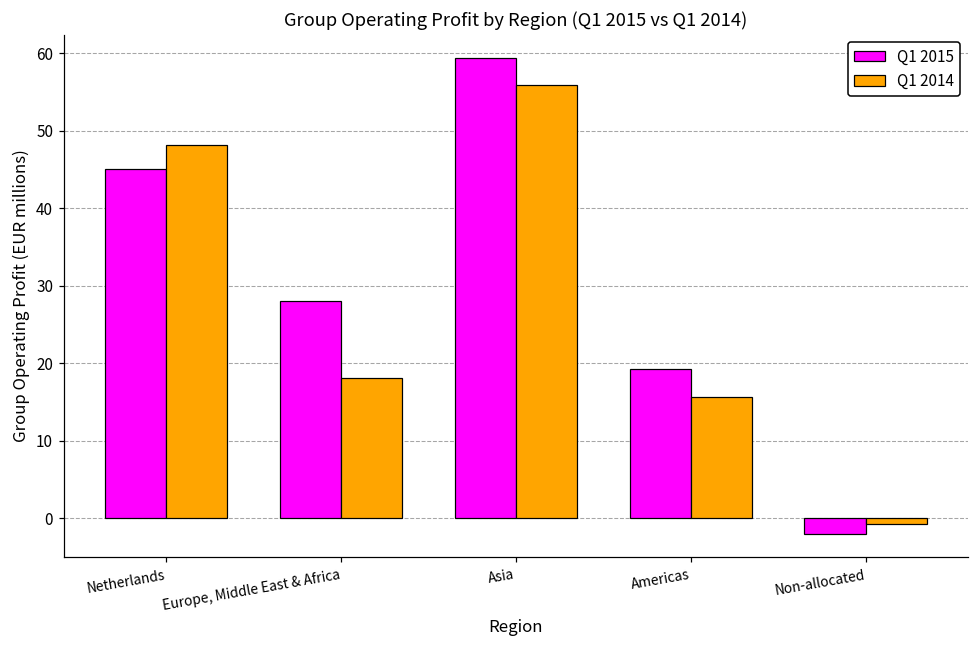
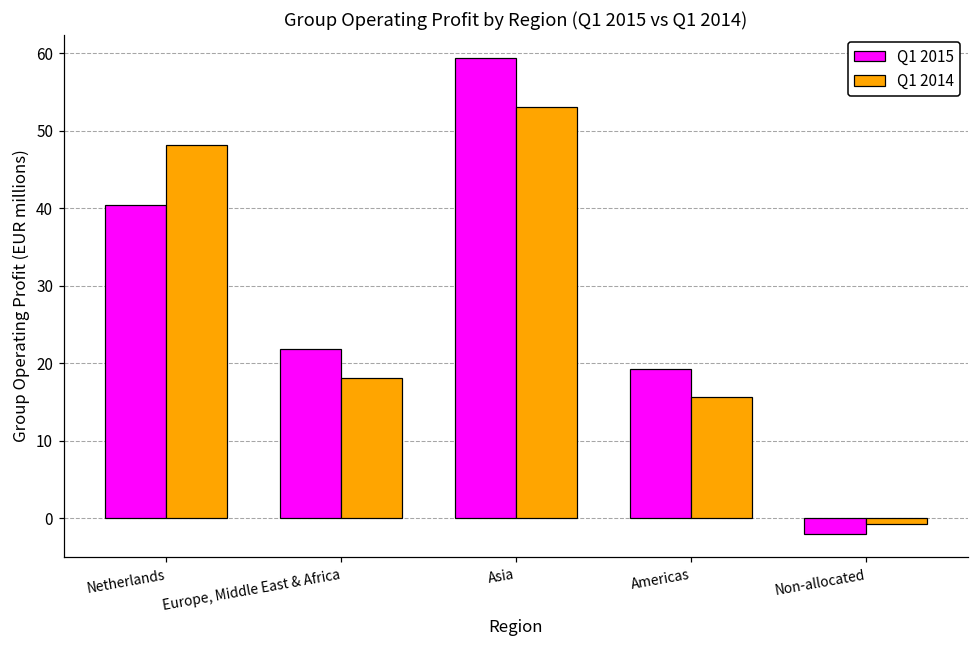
Q1 2015, Netherlands: 45 -> 40
Q1 2015, Europe, Middle East & Africa: 28 -> 22
Q1 2014, Asia: 56 -> 53
